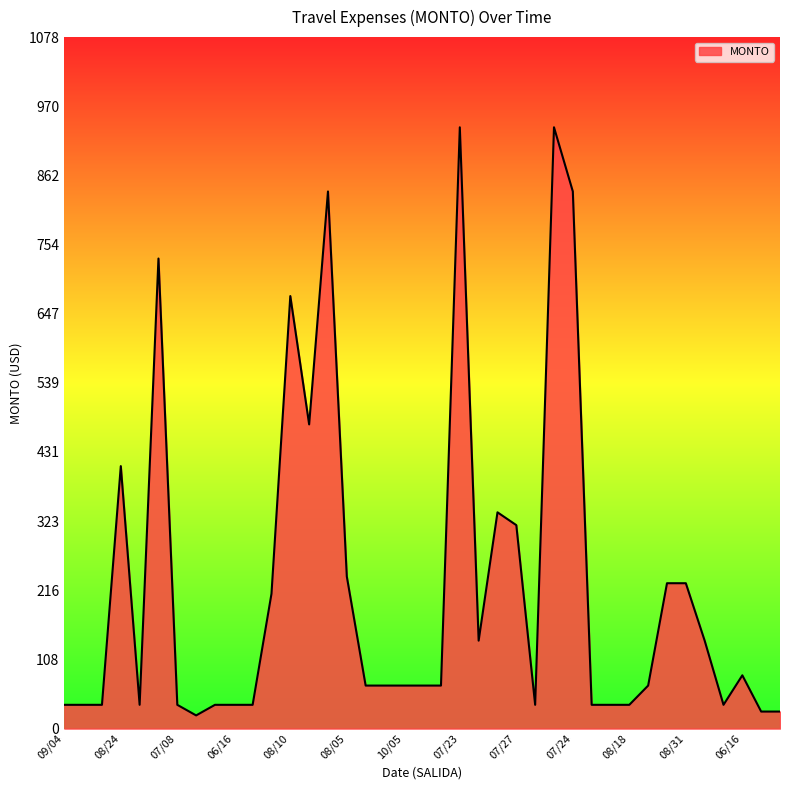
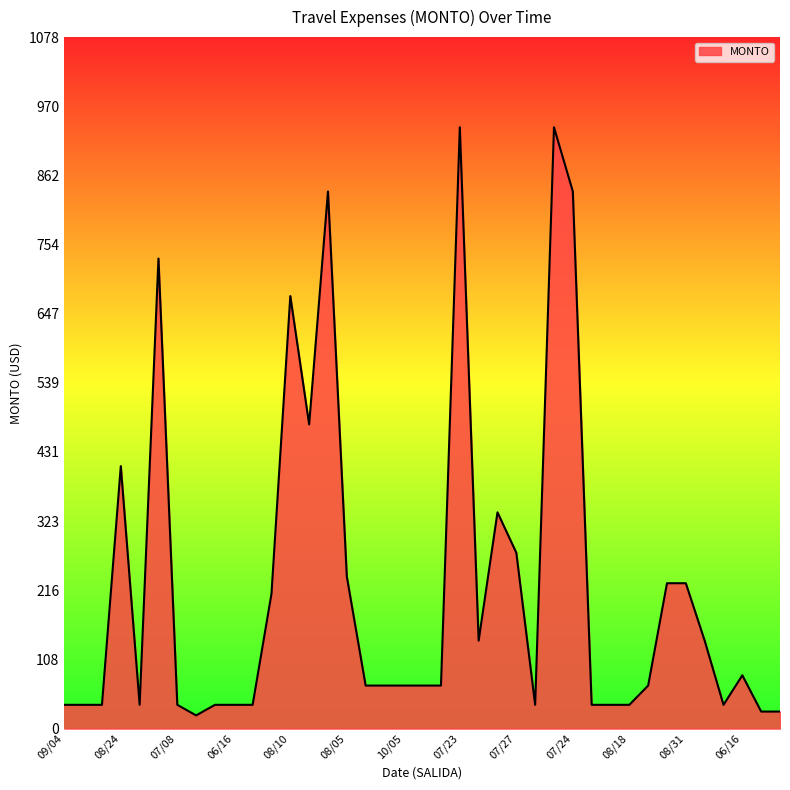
07/27: 320 -> 270
